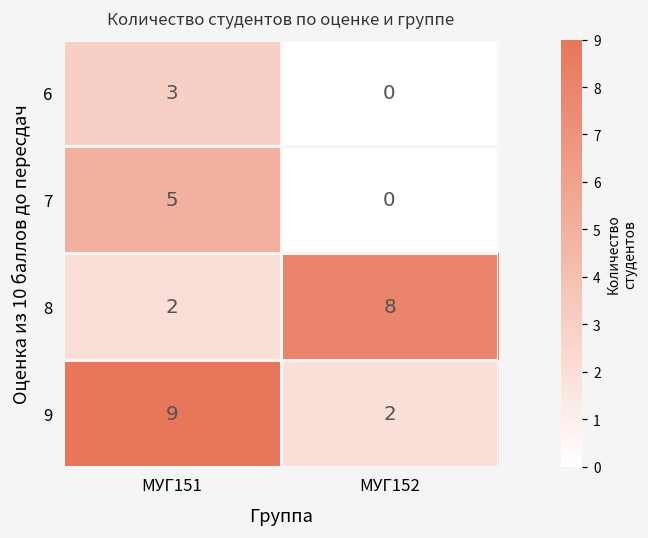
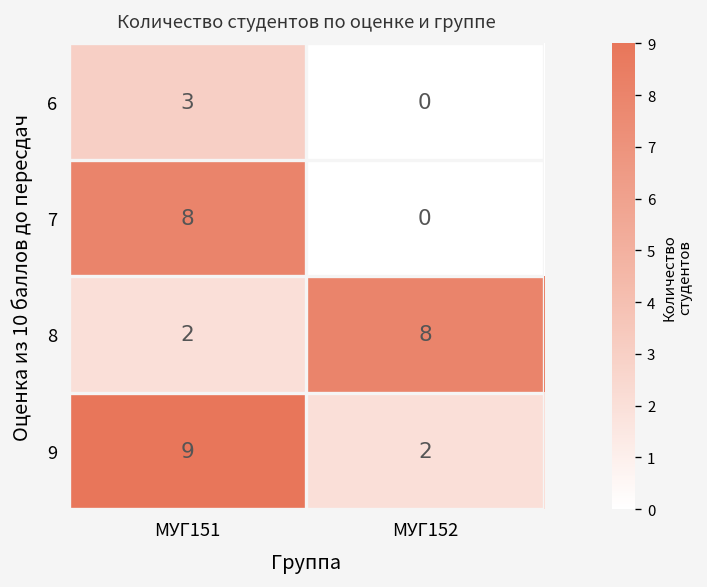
7, МУГ151: 5 -> 8
